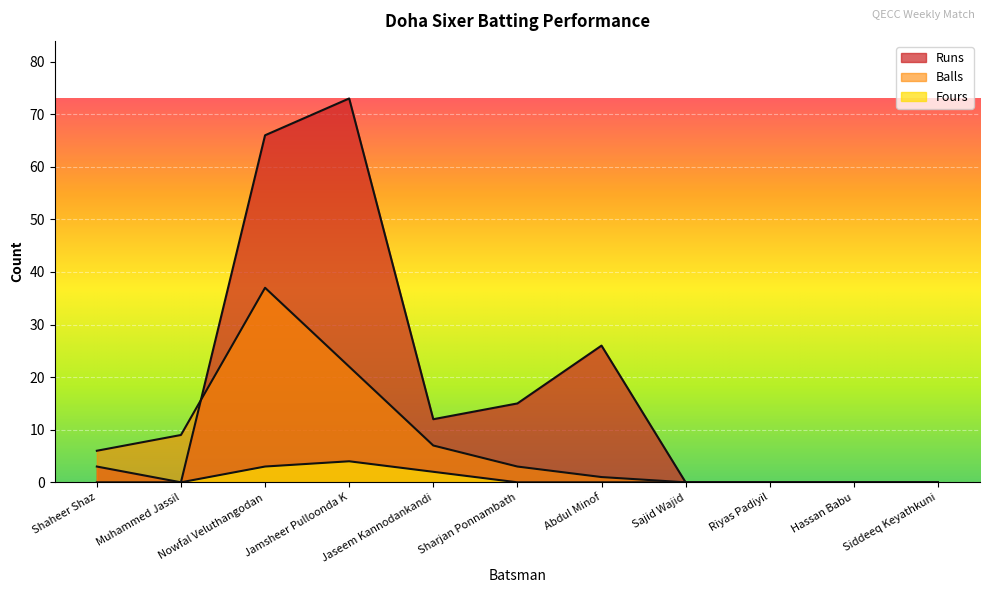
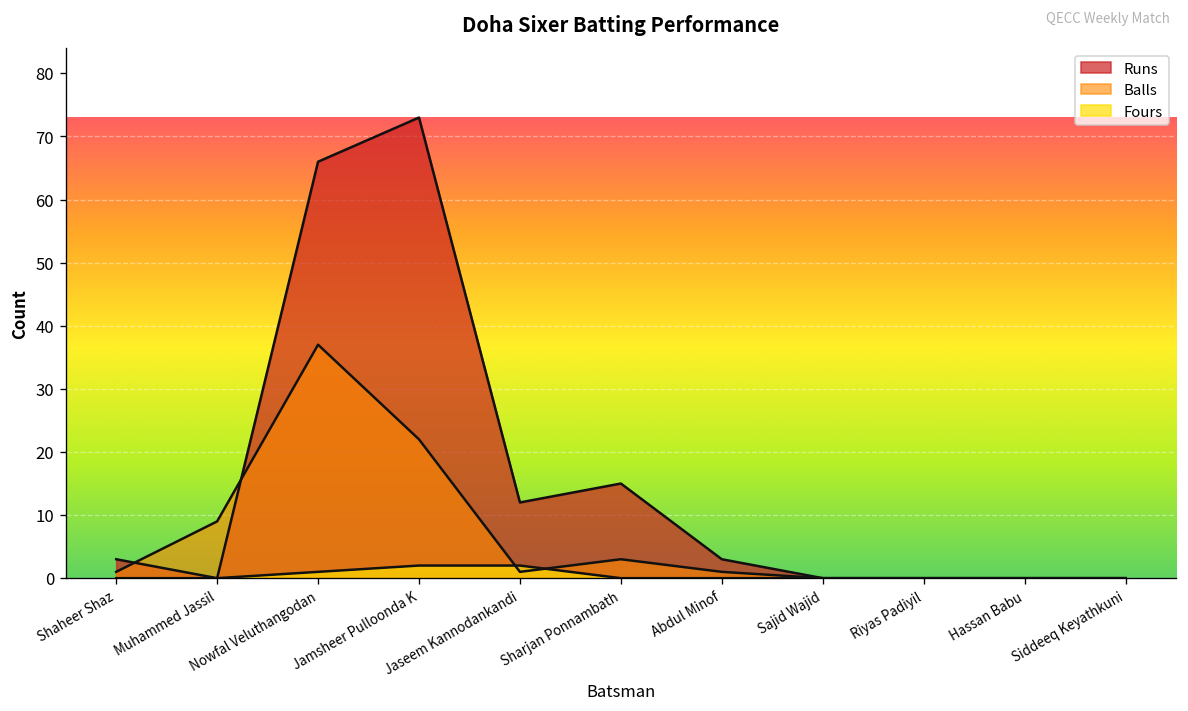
Balls, Shaheer Shaz: 6 -> 1
Fours, Nowfal Veluthangodan: 3 -> 1
Fours, Jamsheer Pulloonda K: 4 -> 2
Balls, Jaseem Kannodankandi: 7 -> 1
Runs, Abdul Minof: 26 -> 3
